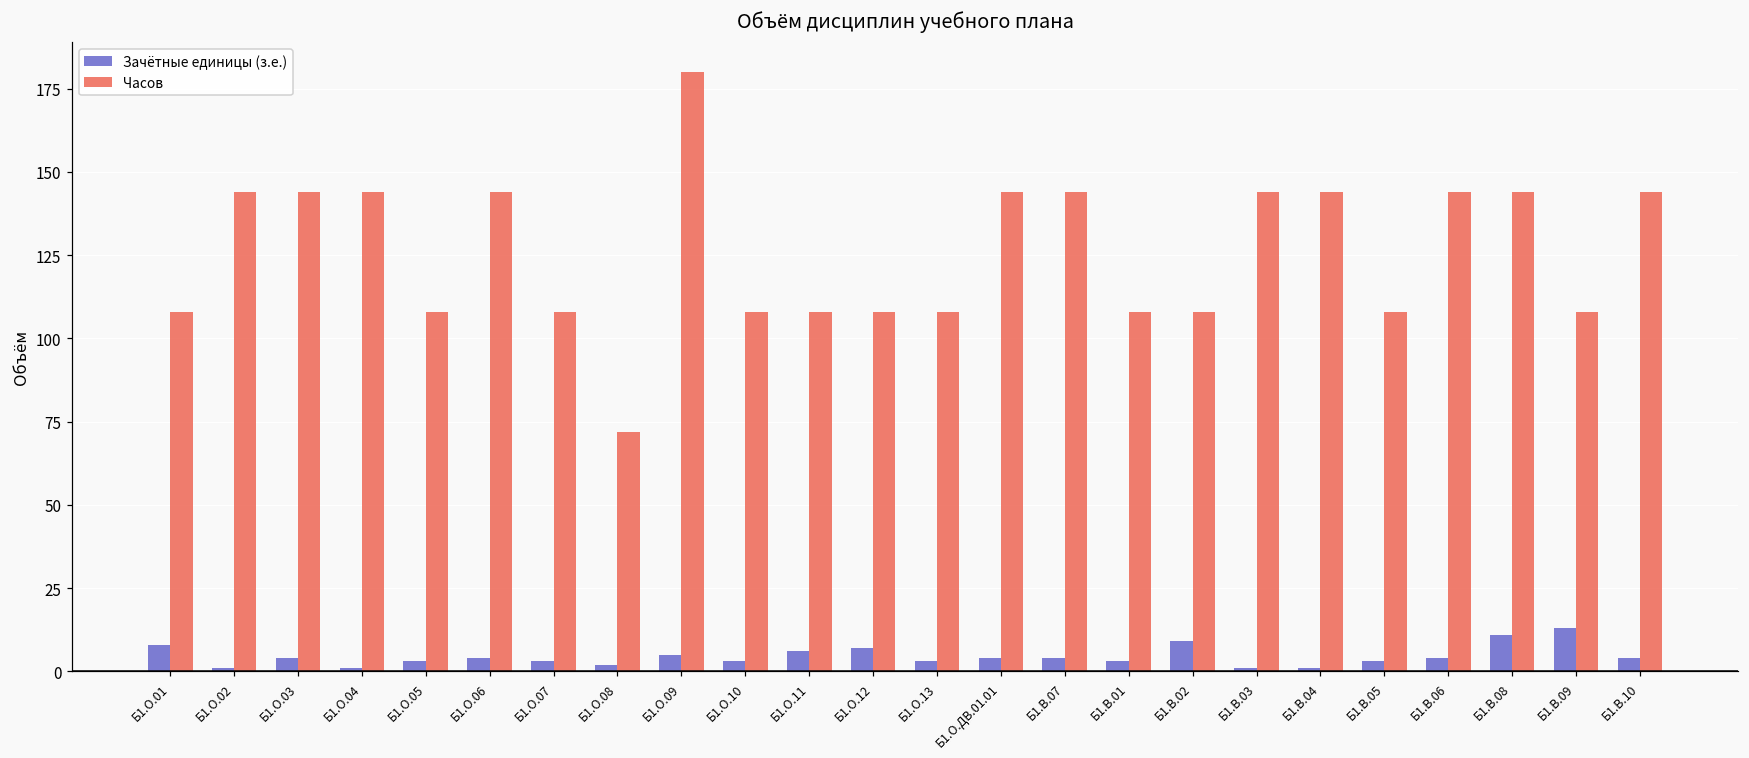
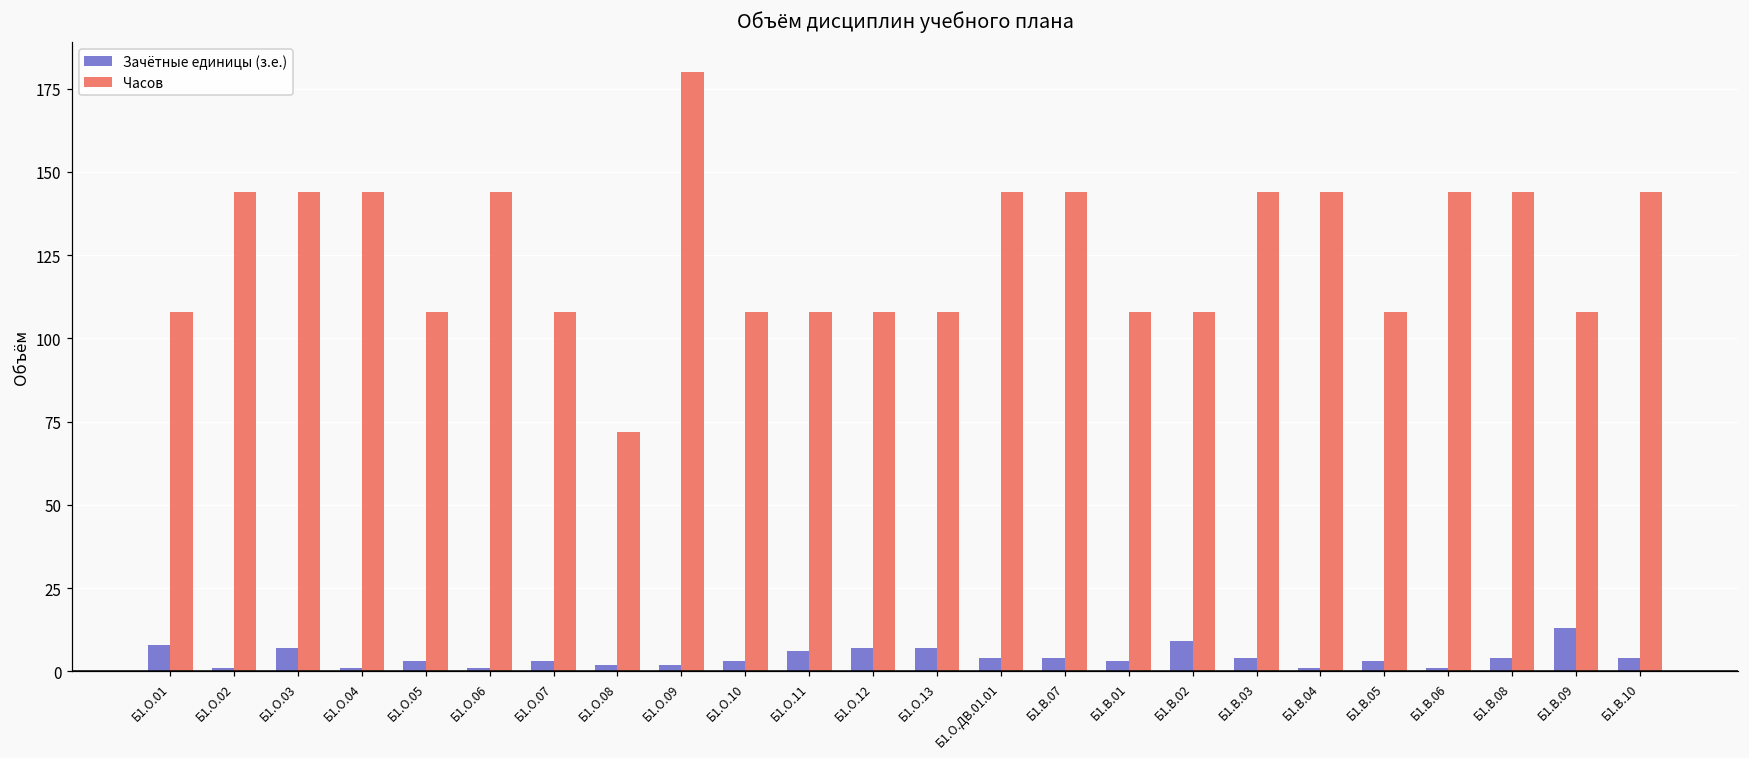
Зачётные единицы (з.е.), Б1.О.03: 4 -> 7
Зачётные единицы (з.е.), Б1.О.06: 4 -> 1
Зачётные единицы (з.е.), Б1.О.09: 5 -> 2
Зачётные единицы (з.е.), Б1.О.13: 3 -> 7
Зачётные единицы (з.е.), Б1.В.03: 1 -> 4
Зачётные единицы (з.е.), Б1.В.06: 4 -> 1
Зачётные единицы (з.е.), Б1.В.08: 11 -> 4
